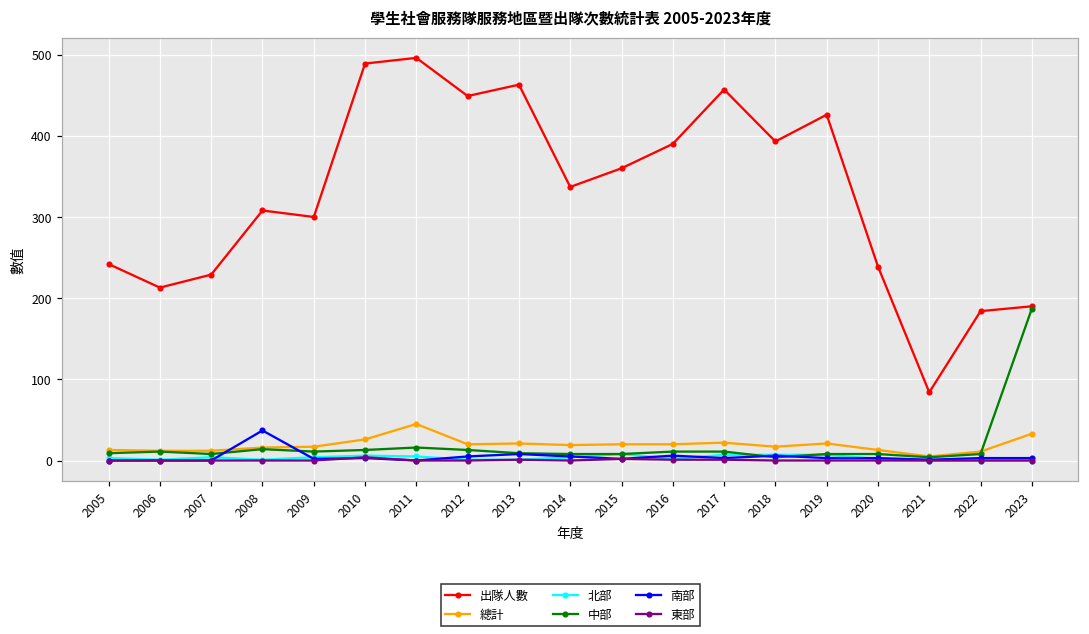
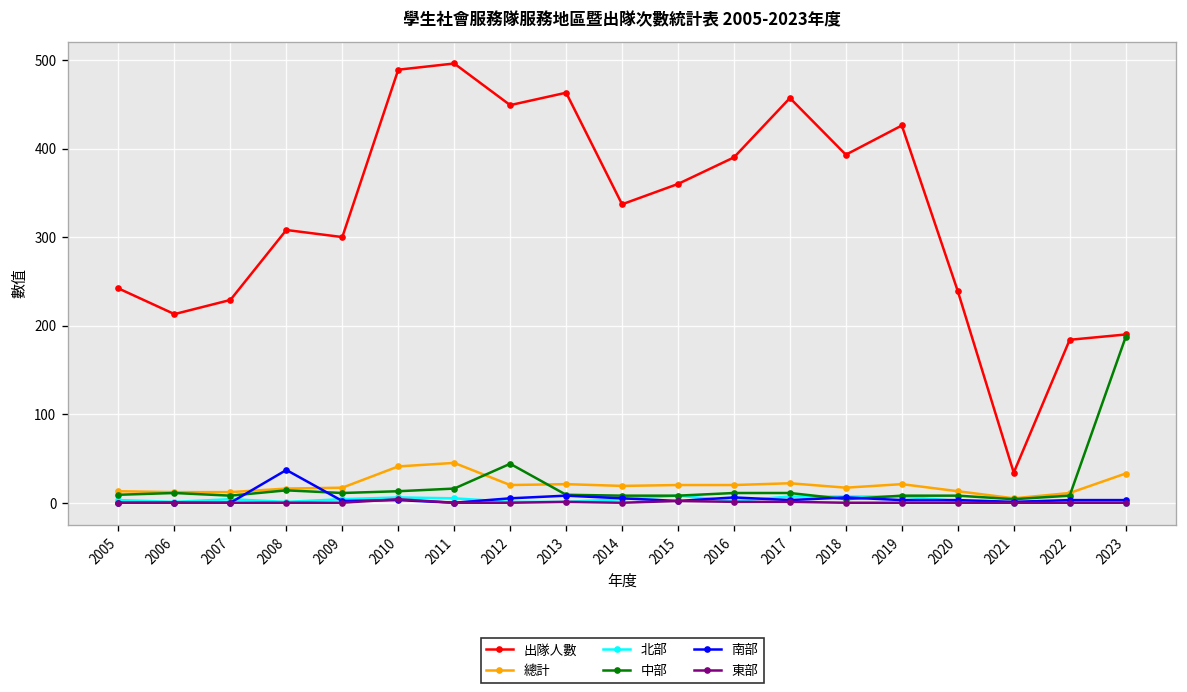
總計, 2010: 30 -> 40
中部, 2012: 10 -> 40
出隊人數, 2021: 80 -> 30
